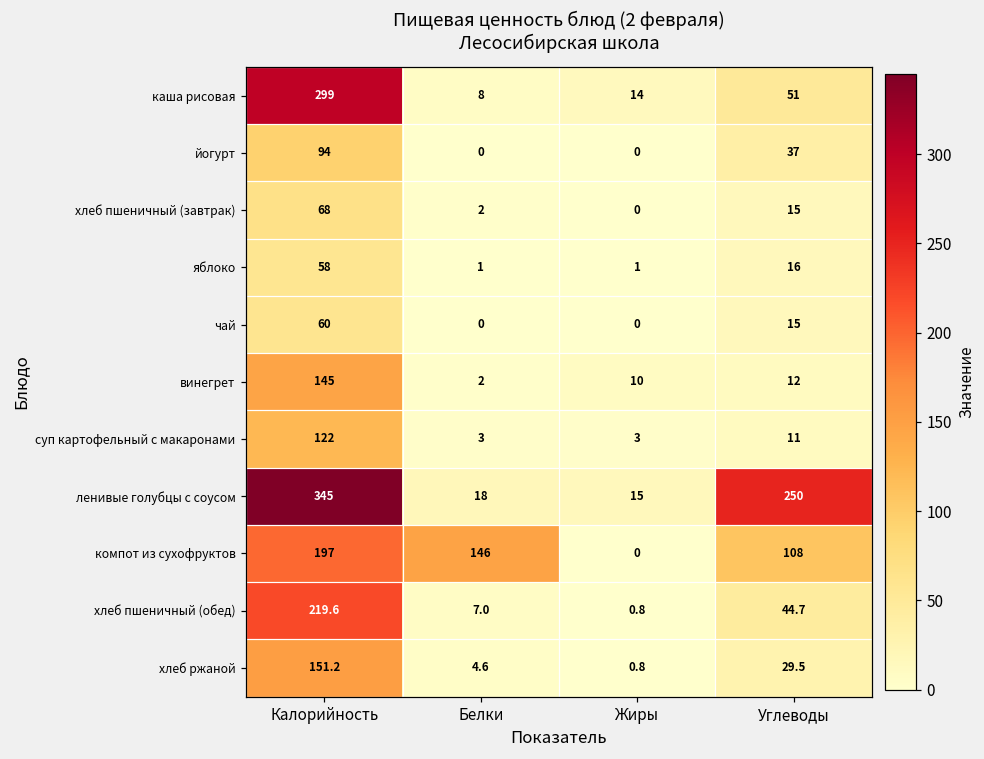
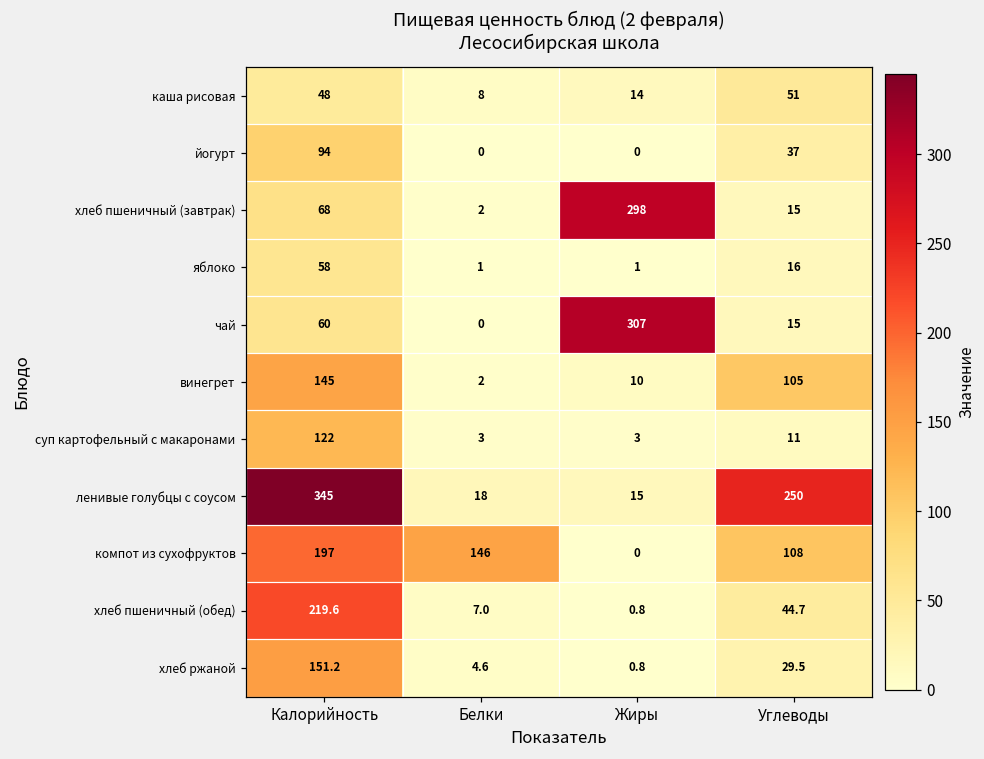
каша рисовая, Калорийность: 299 -> 48
хлеб пшеничный (завтрак), Жиры: 0 -> 298
чай, Жиры: 0 -> 307
винегрет, Углеводы: 12 -> 105
